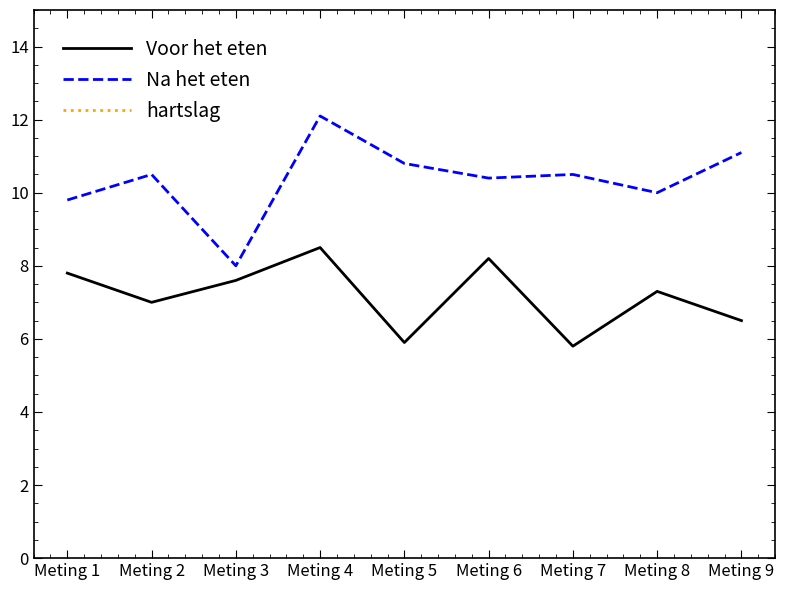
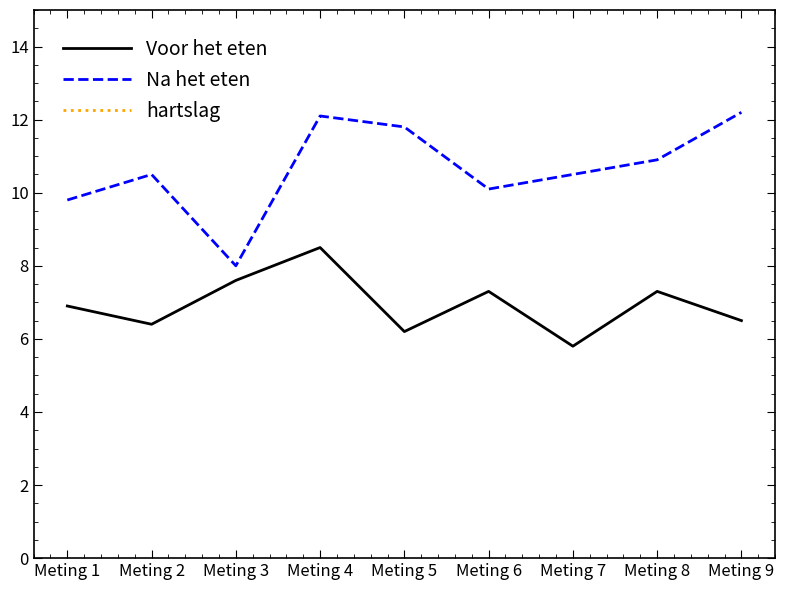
Voor het eten, Meting 1: 7.8 -> 6.9
Voor het eten, Meting 2: 7.0 -> 6.4
Voor het eten, Meting 5: 5.9 -> 6.2
Na het eten, Meting 5: 10.8 -> 11.8
Voor het eten, Meting 6: 8.2 -> 7.3
Na het eten, Meting 6: 10.4 -> 10.1
Na het eten, Meting 8: 10.0 -> 10.9
Na het eten, Meting 9: 11.1 -> 12.2
